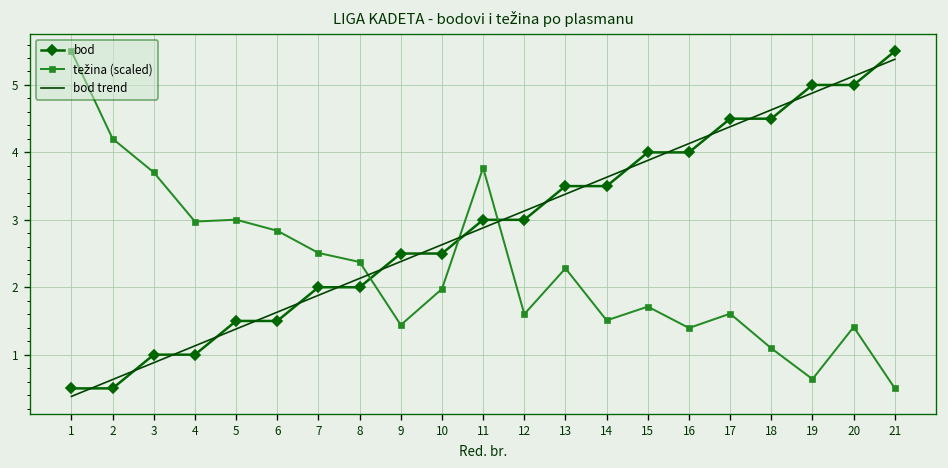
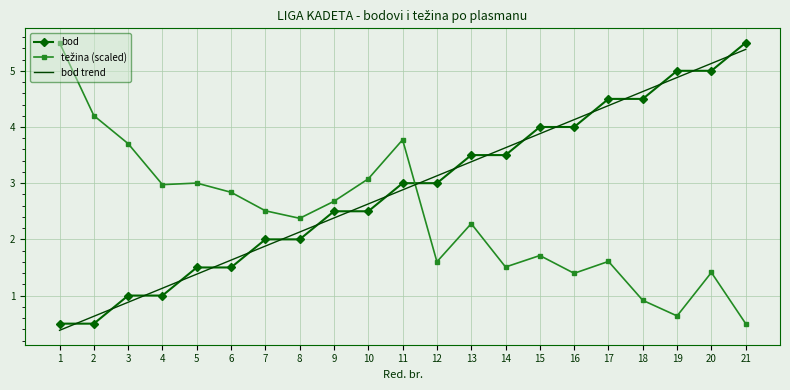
težina (scaled), 9: 1.4 -> 2.7
težina (scaled), 10: 2.0 -> 3.1
težina (scaled), 18: 1.1 -> 0.9
